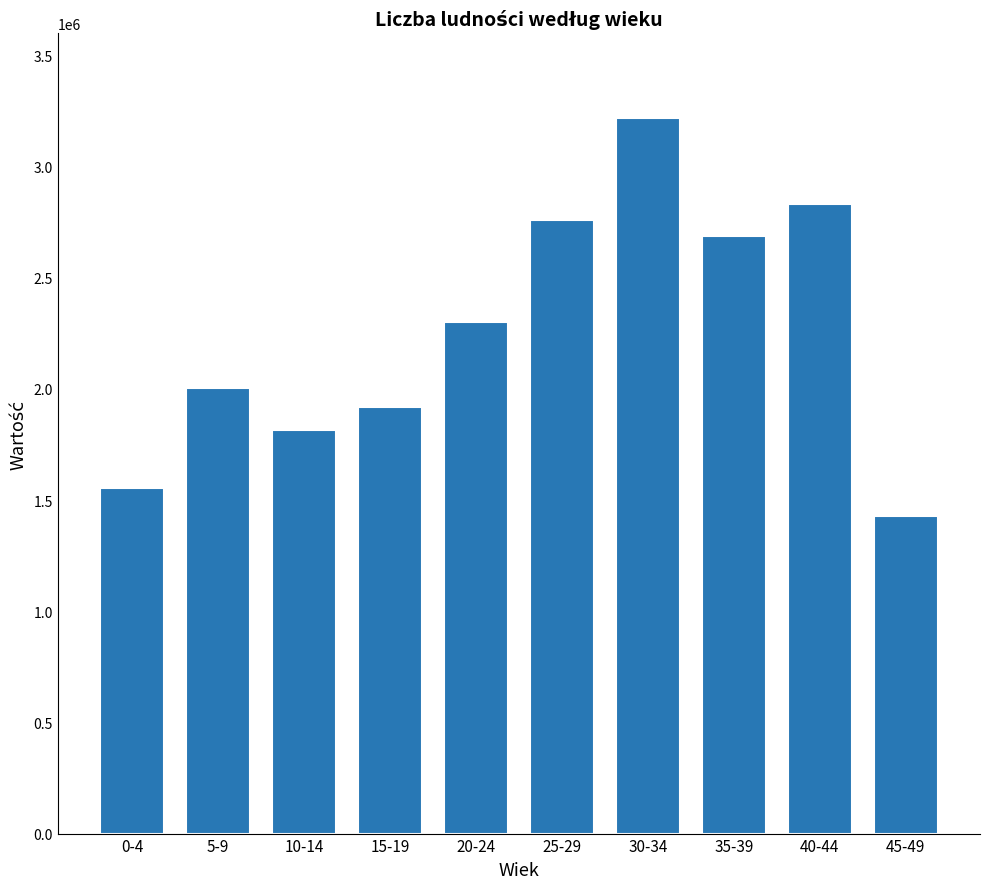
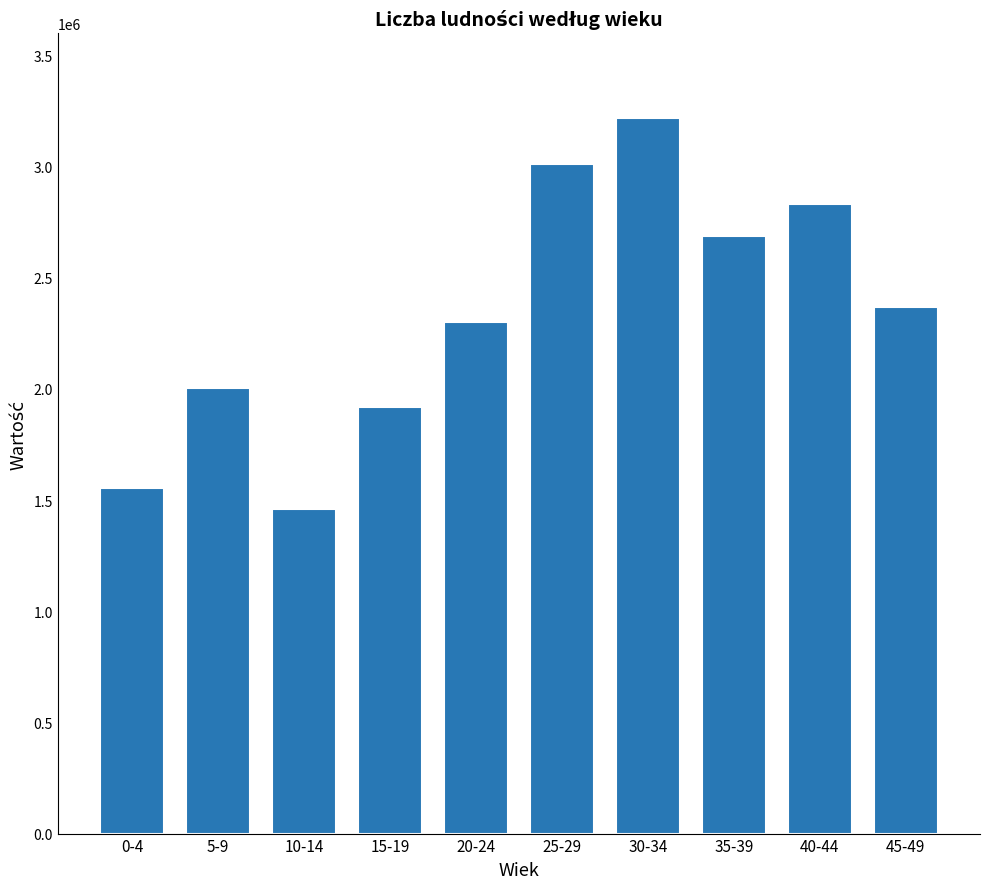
10-14: 1810000 -> 1460000
25-29: 2760000 -> 3010000
45-49: 1430000 -> 2370000
